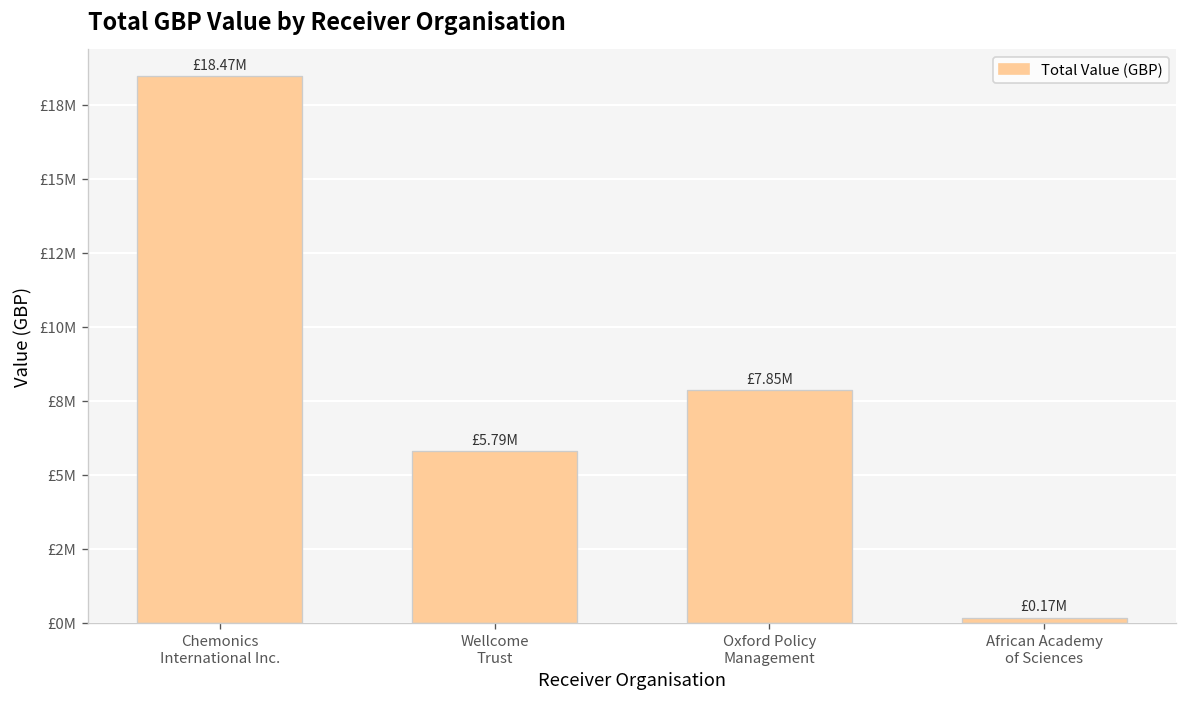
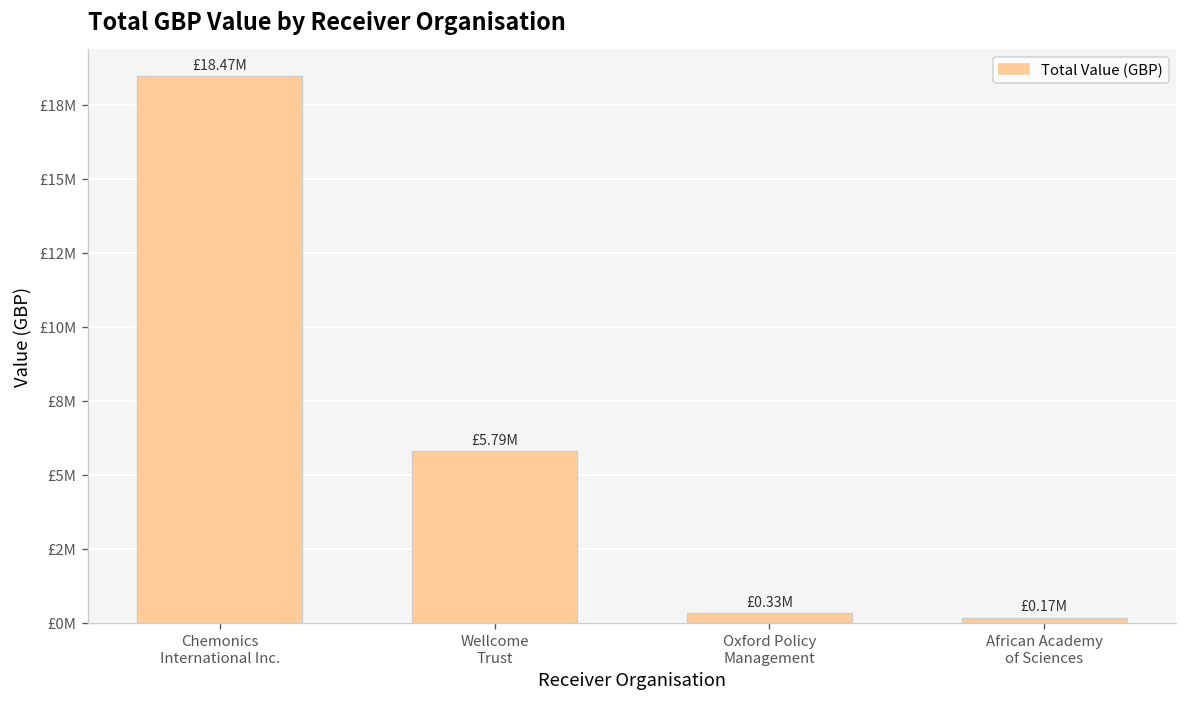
Oxford Policy Management: £7.85M -> £0.33M
